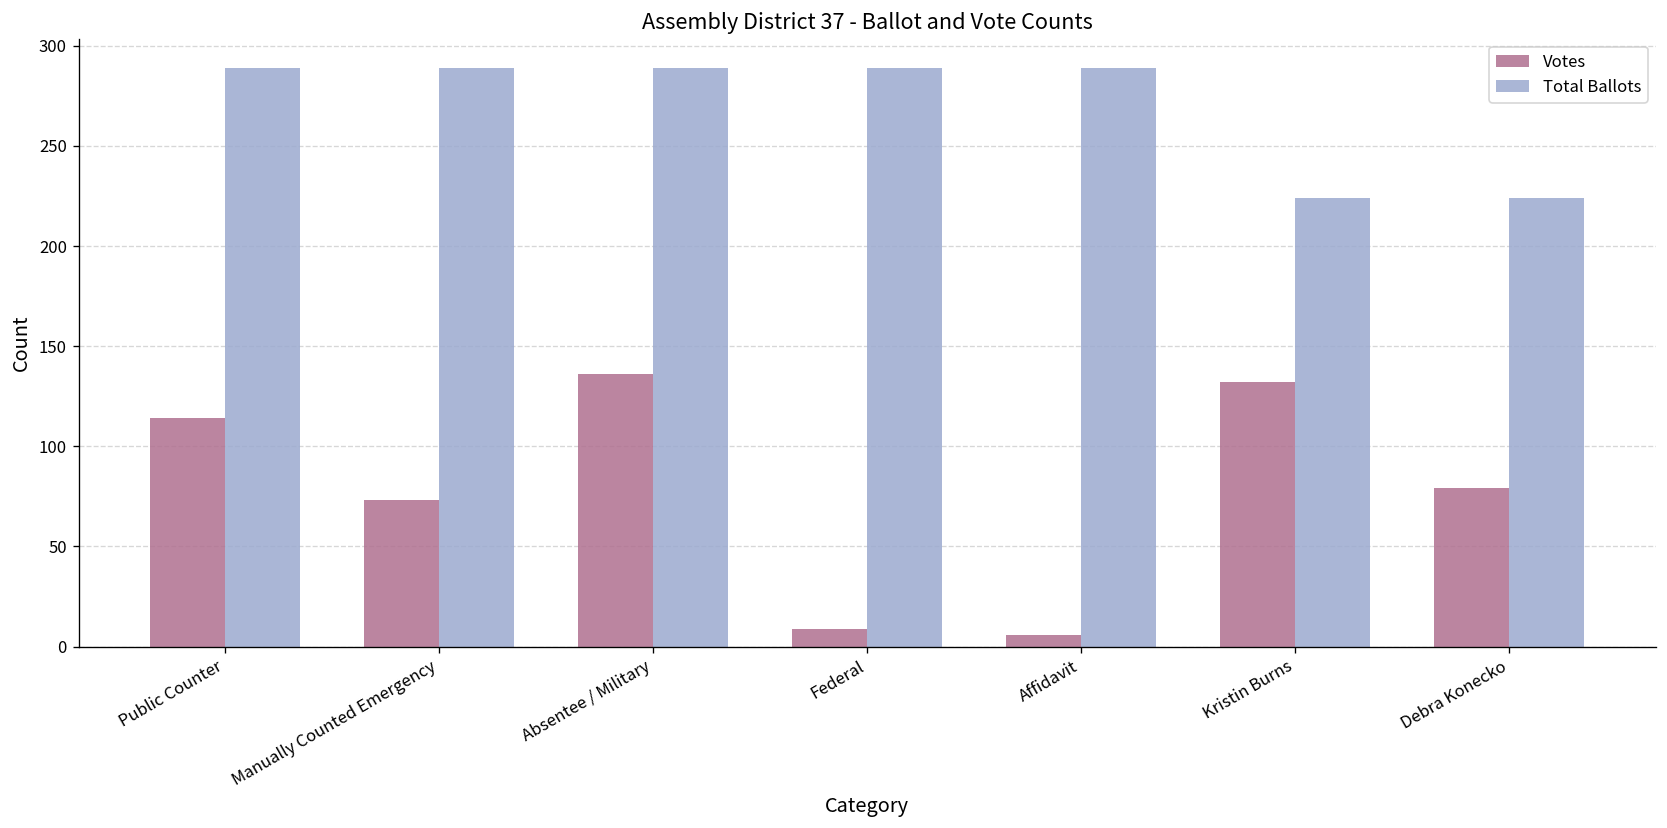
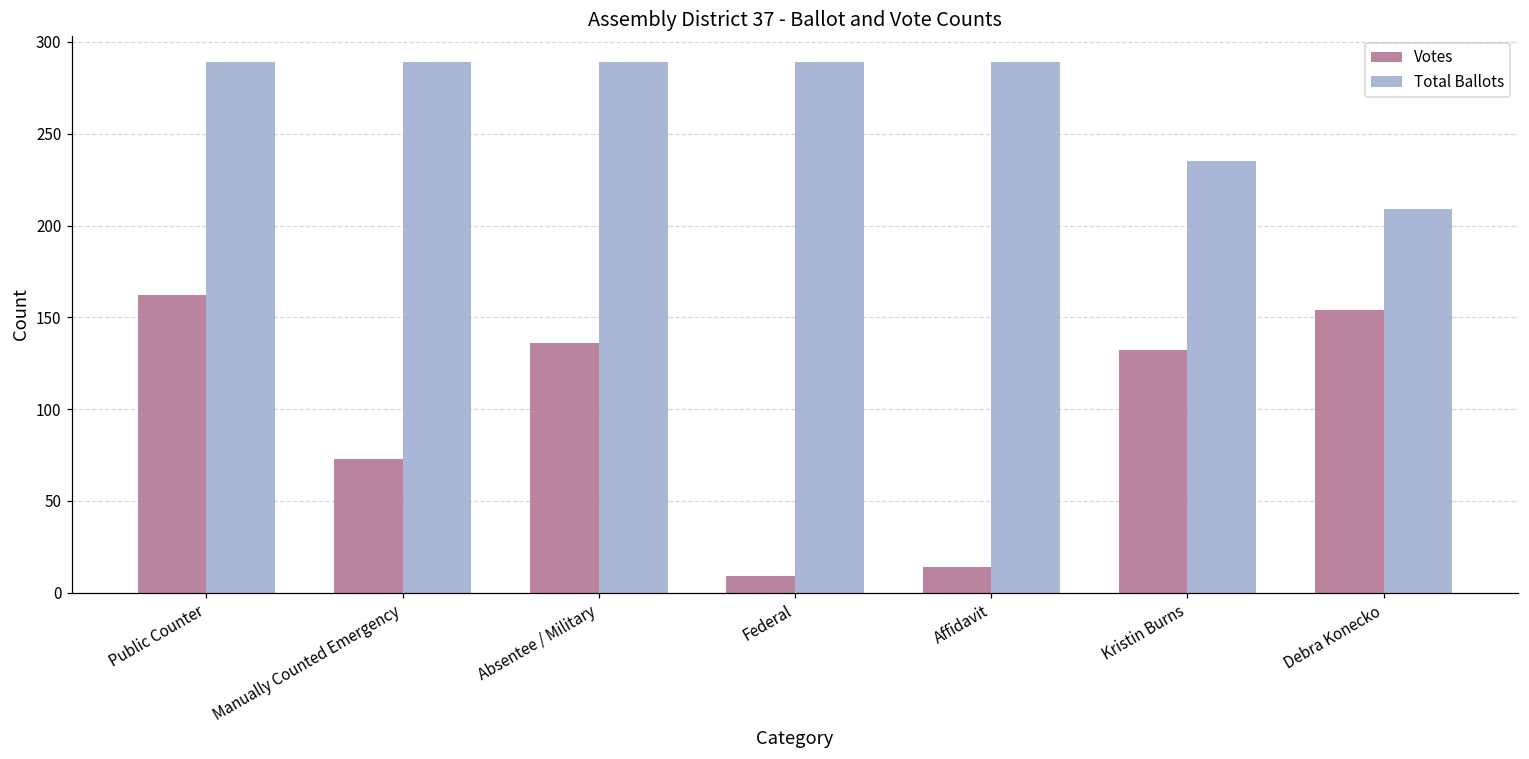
Votes, Public Counter: 114 -> 162
Votes, Affidavit: 6 -> 14
Total Ballots, Kristin Burns: 224 -> 235
Votes, Debra Konecko: 79 -> 154
Total Ballots, Debra Konecko: 224 -> 209
